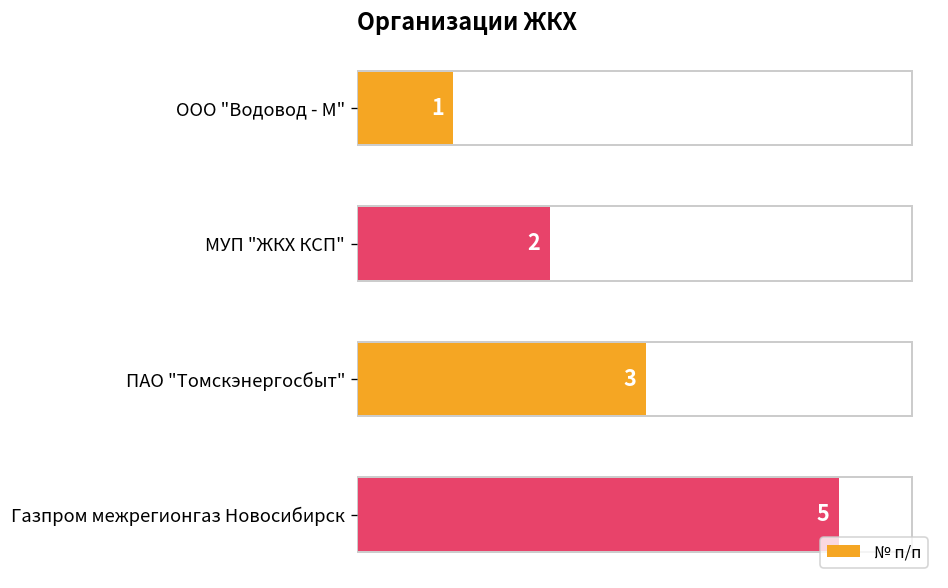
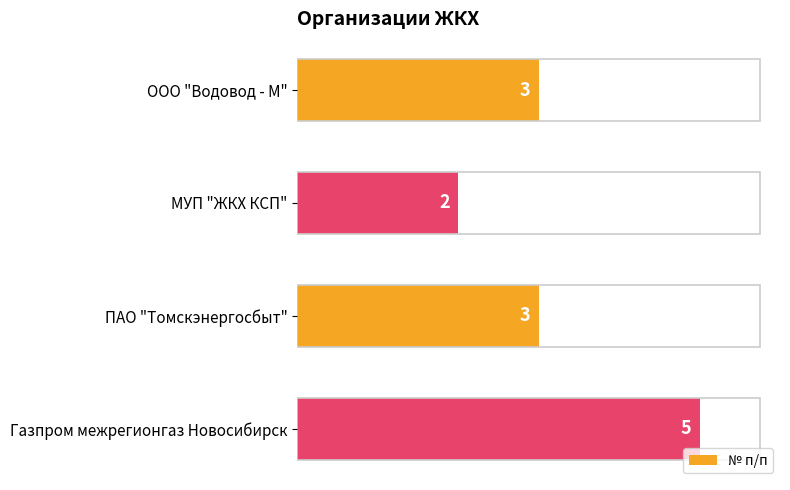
№ п/п, ООО "Водовод - М": 1 -> 3
